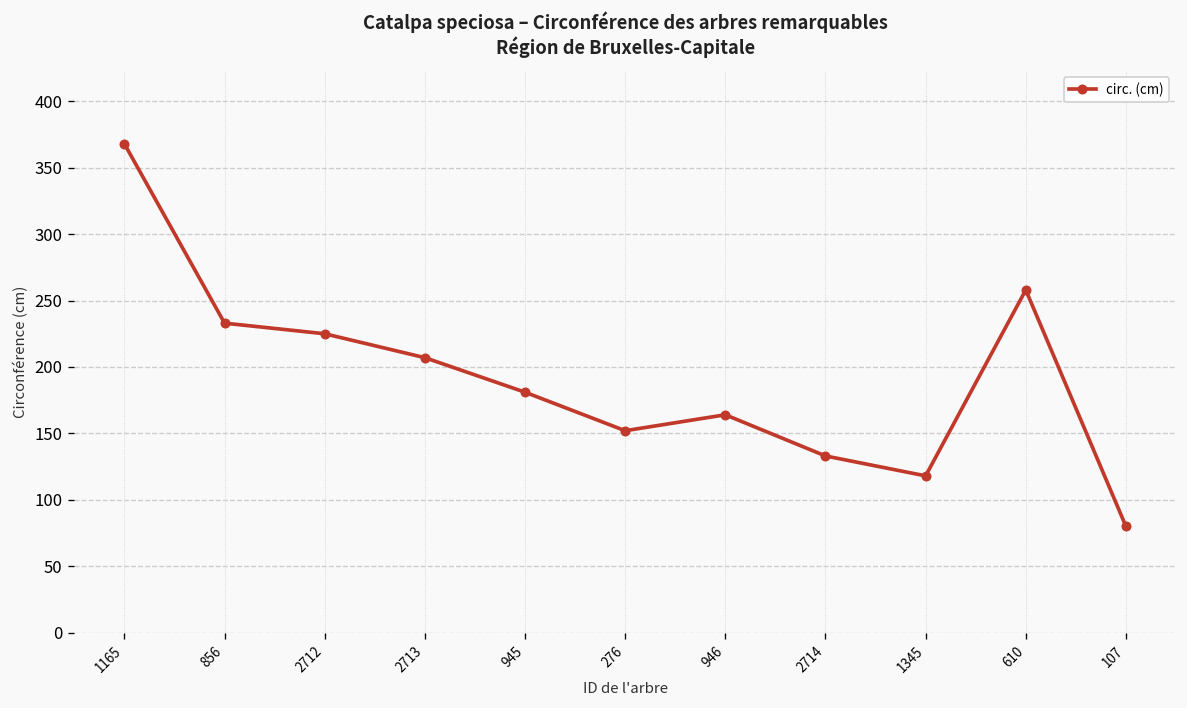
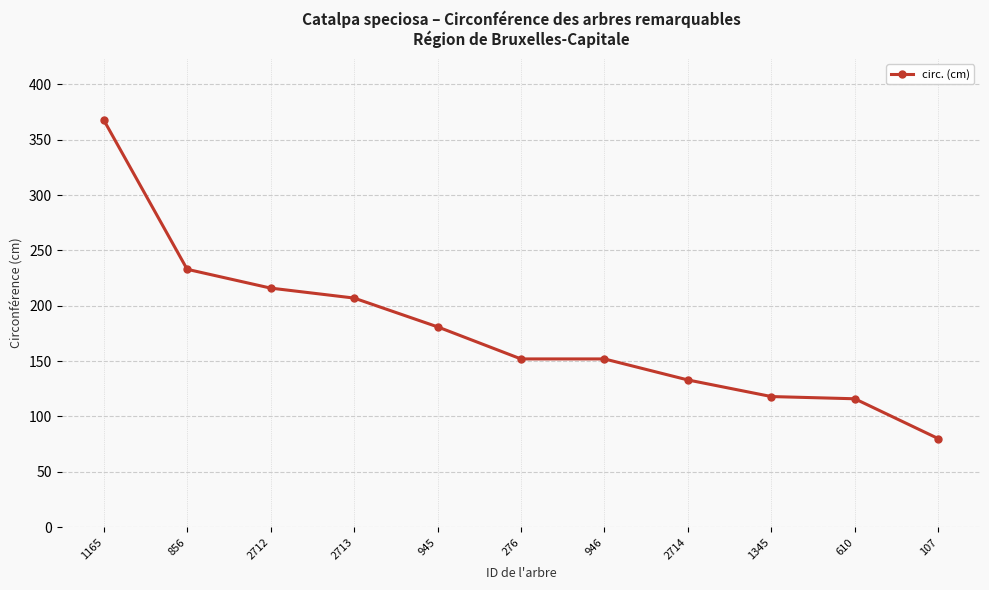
2712: 225 -> 216
946: 164 -> 152
610: 258 -> 116
